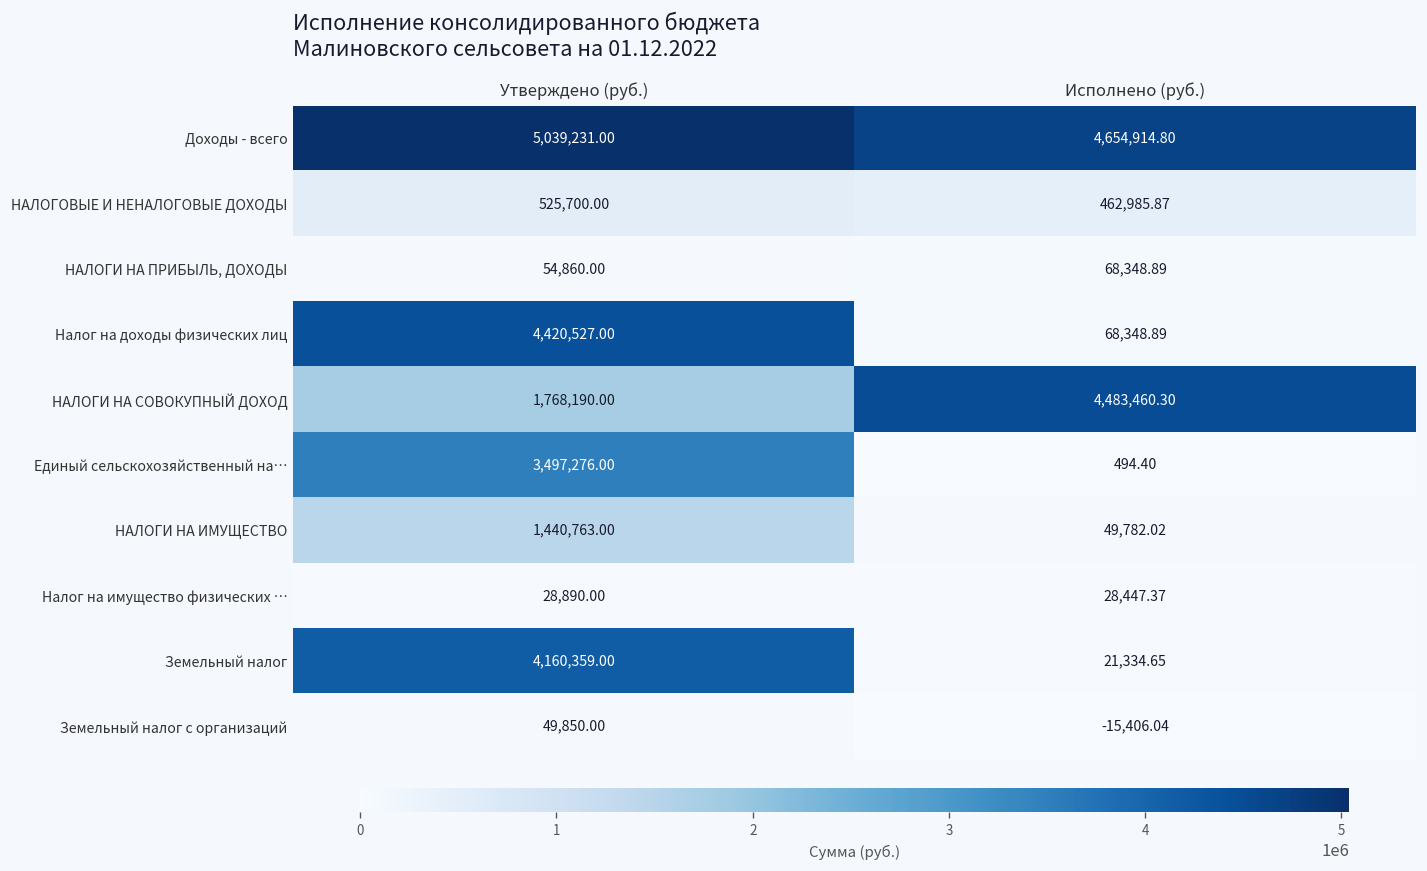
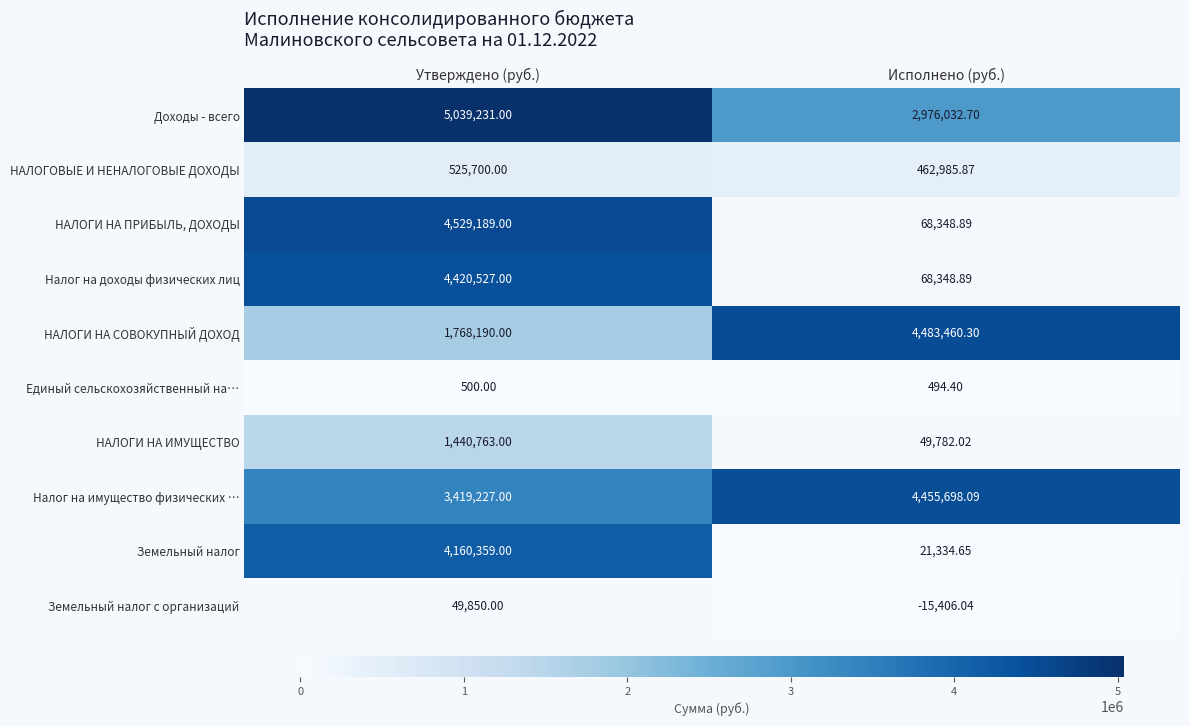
Доходы - всего, Исполнено (руб.): 4,654,914.80 -> 2,976,032.70
НАЛОГИ НА ПРИБЫЛЬ, ДОХОДЫ, Утверждено (руб.): 54,860.00 -> 4,529,189.00
Единый сельскохозяйственный на…, Утверждено (руб.): 3,497,276.00 -> 500.00
Налог на имущество физических …, Утверждено (руб.): 28,890.00 -> 3,419,227.00
Налог на имущество физических …, Исполнено (руб.): 28,447.37 -> 4,455,698.09
